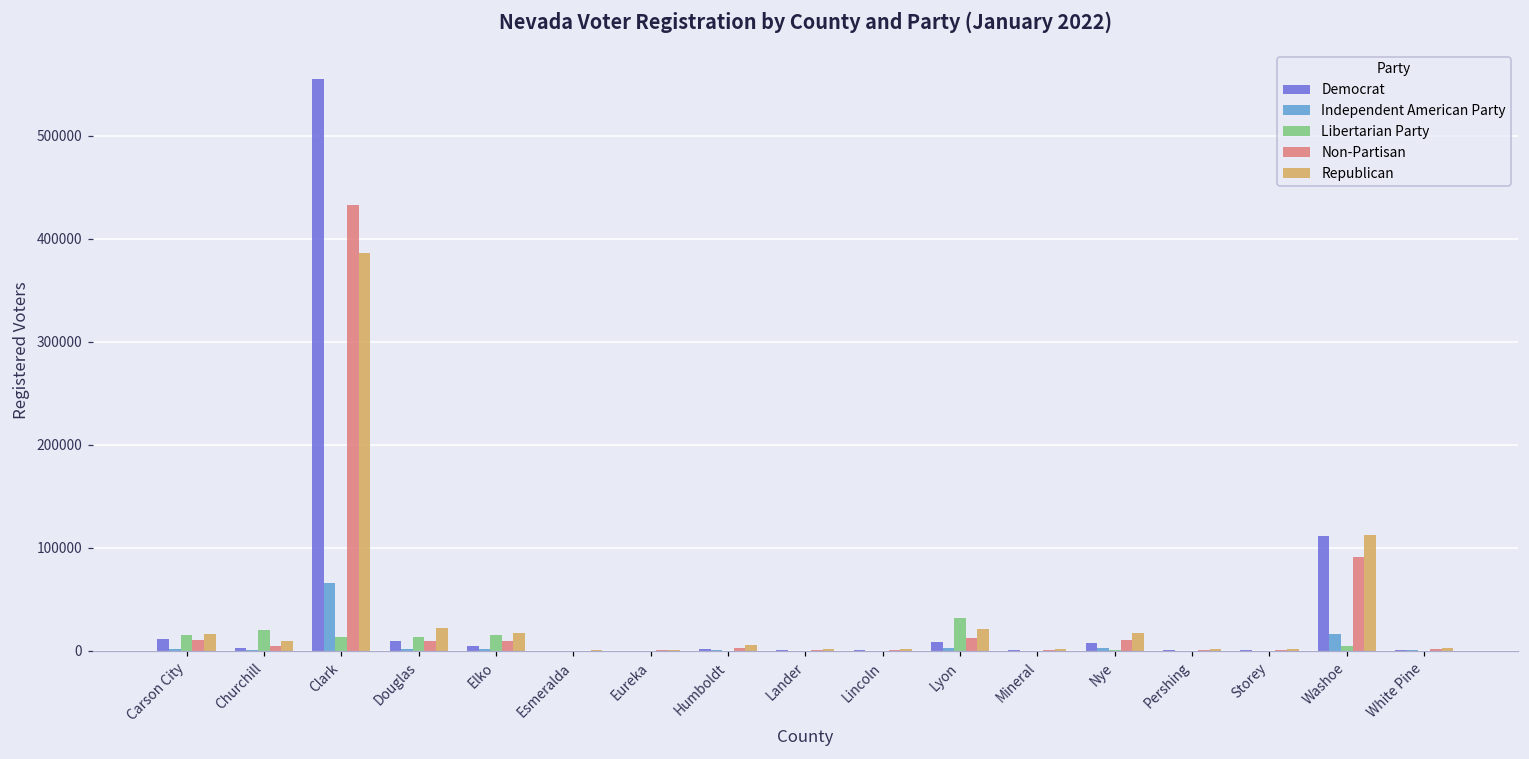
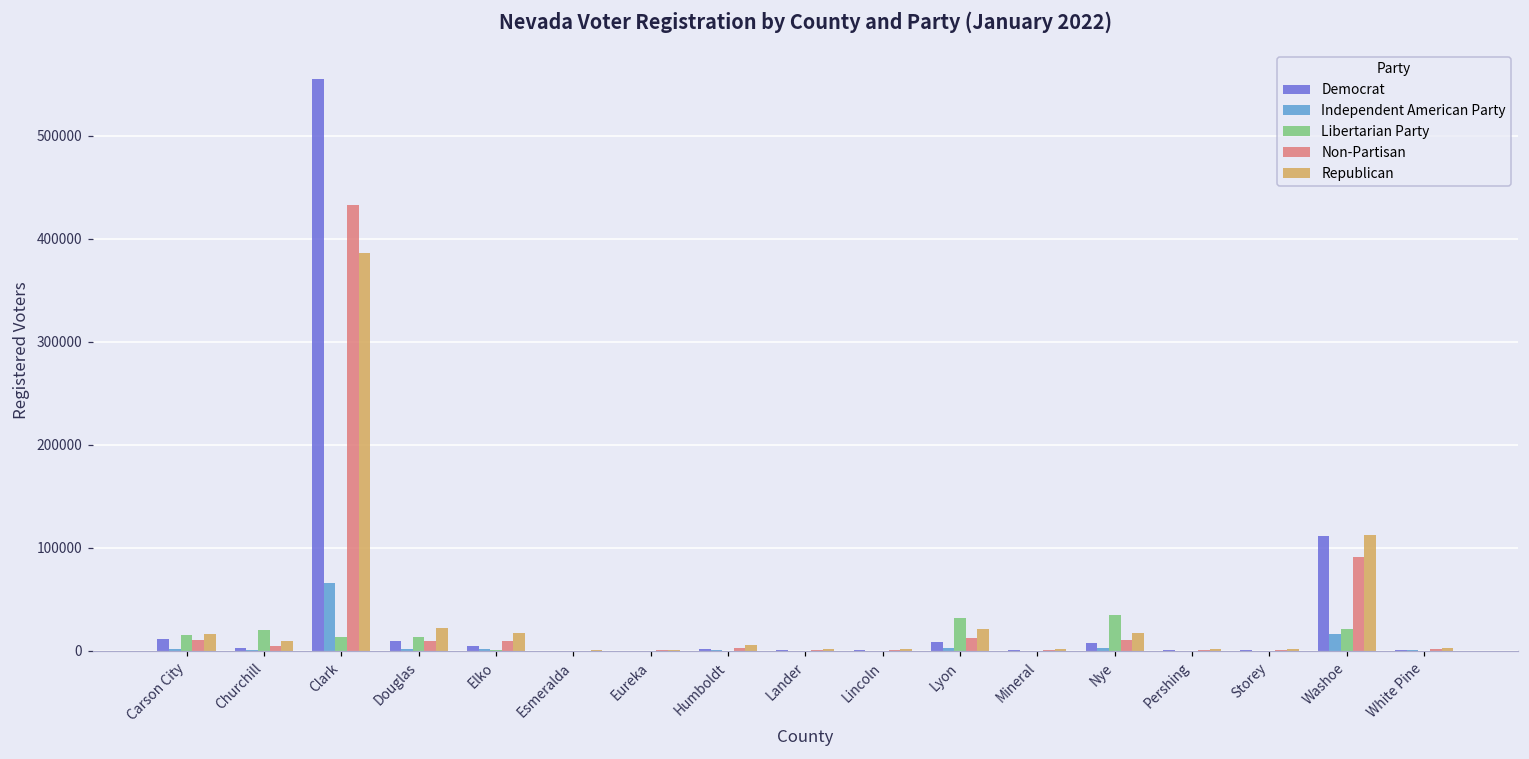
Libertarian Party, Elko: 20000 -> 0
Libertarian Party, Nye: 0 -> 30000
Libertarian Party, Washoe: 0 -> 20000
